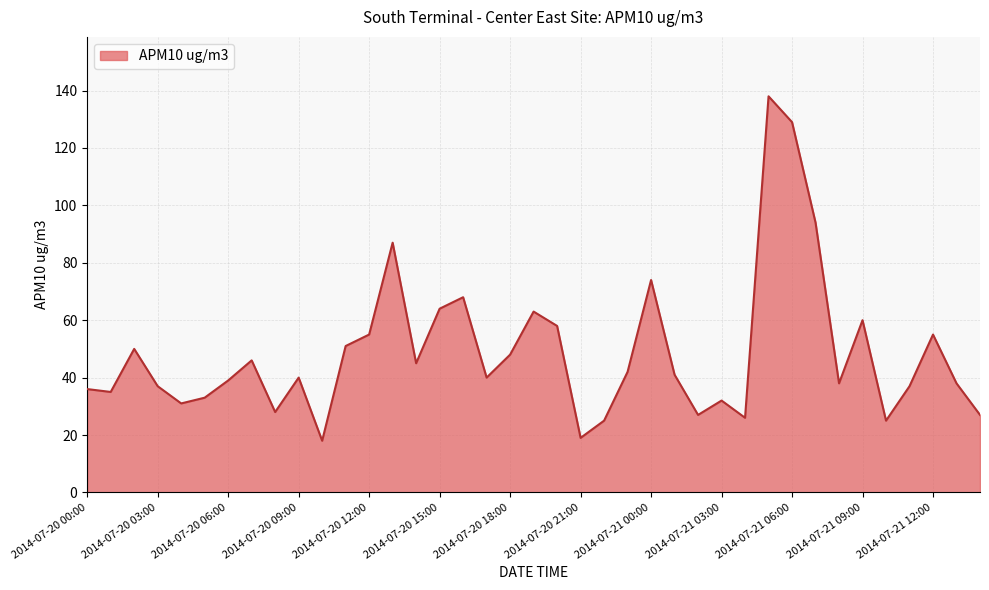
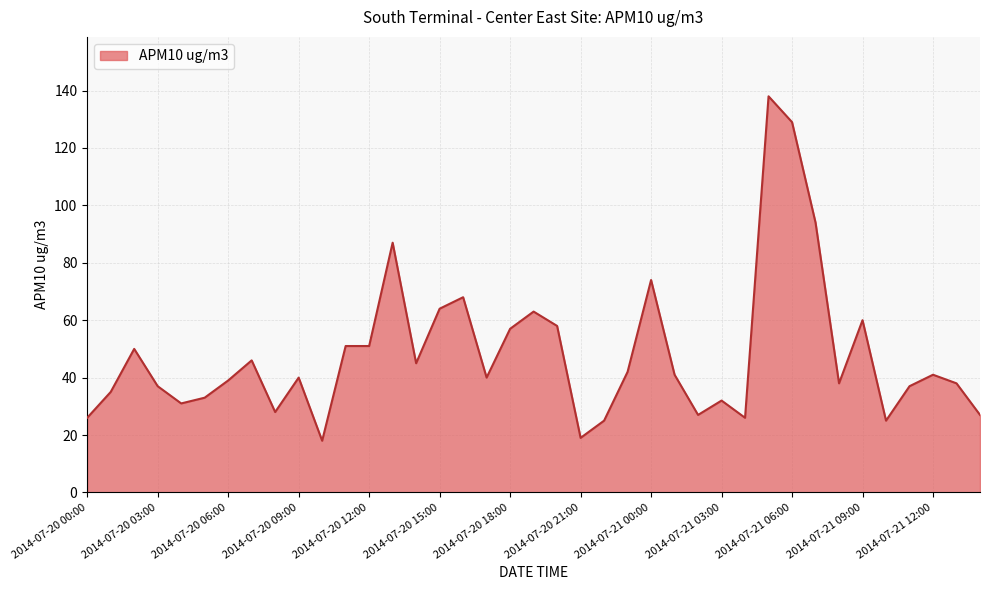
2014-07-20 00:00: 36 -> 26
2014-07-20 12:00: 55 -> 51
2014-07-20 18:00: 48 -> 57
2014-07-21 12:00: 55 -> 41
